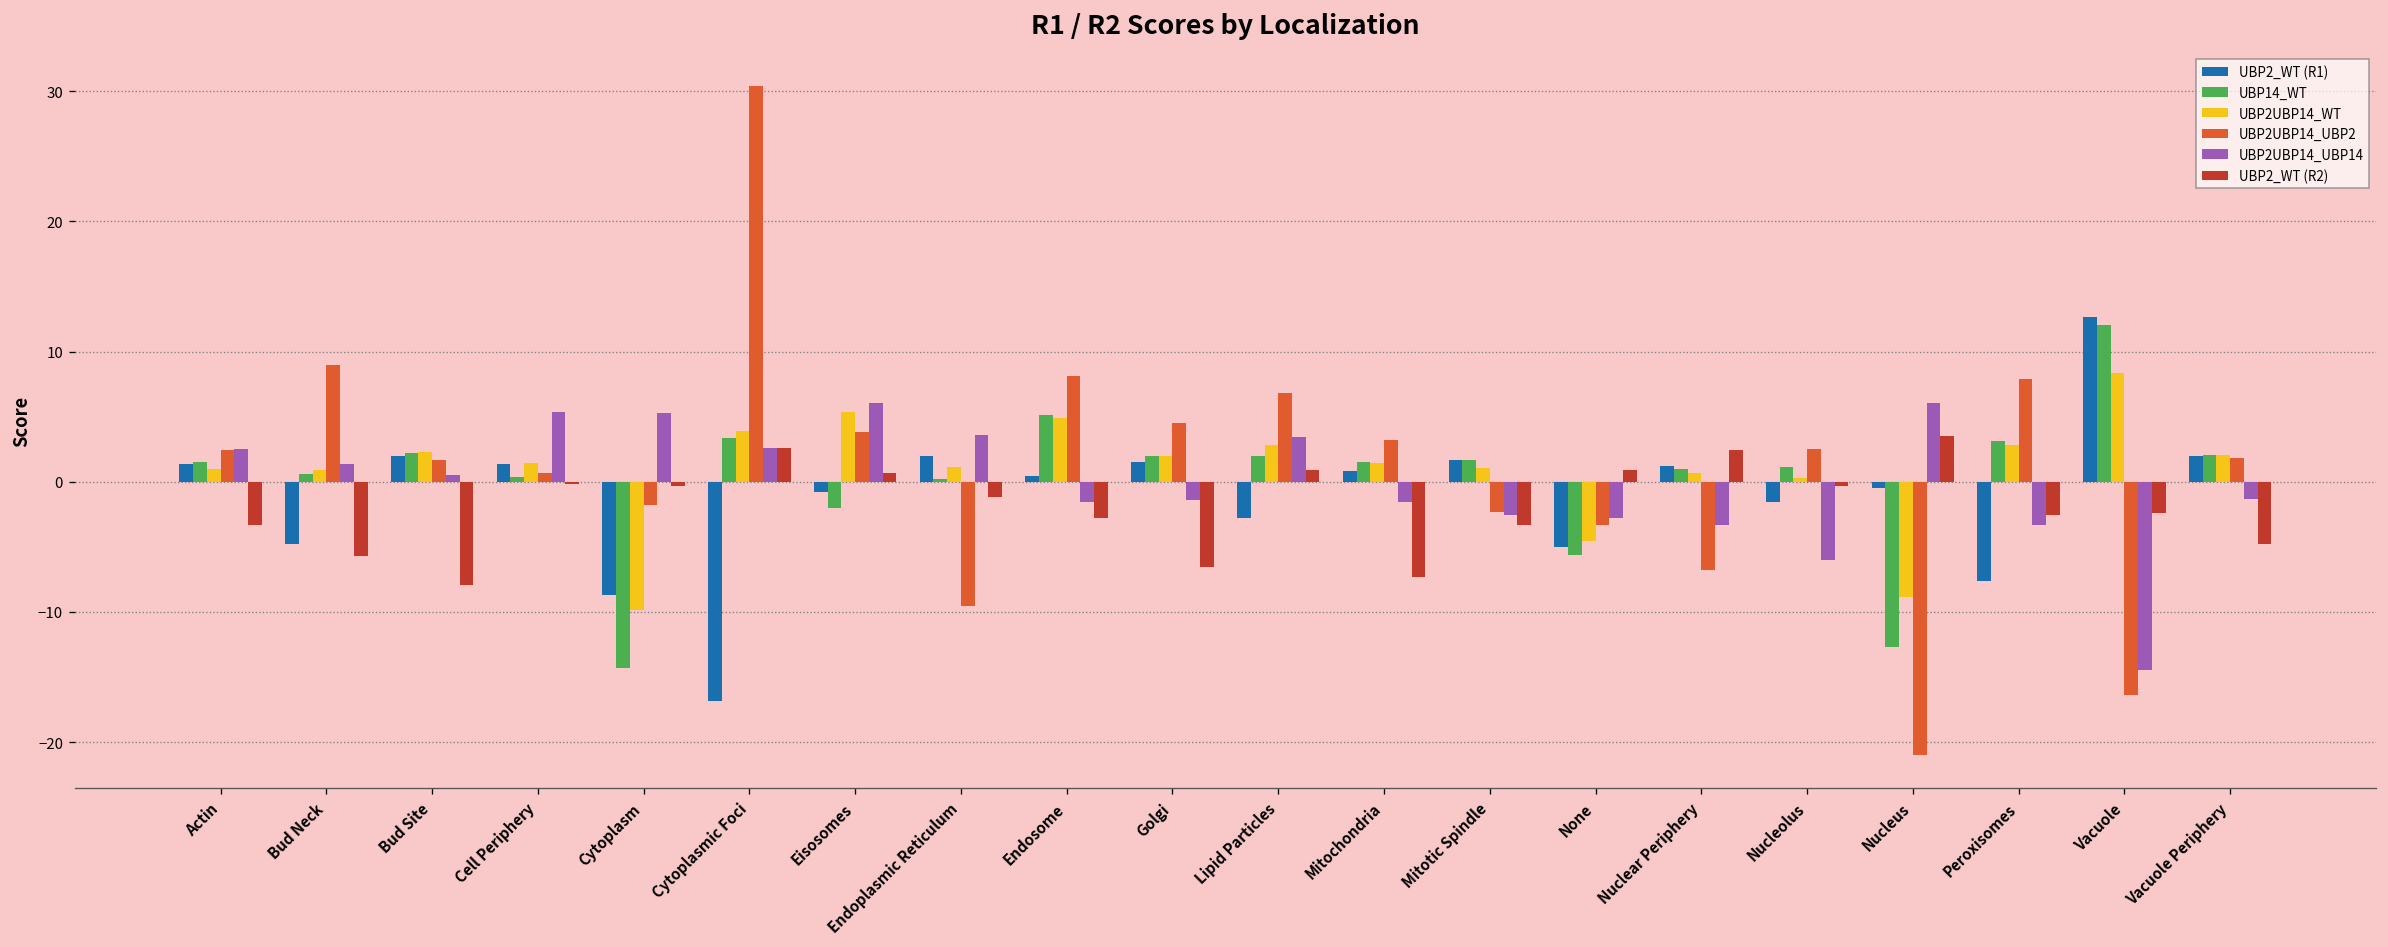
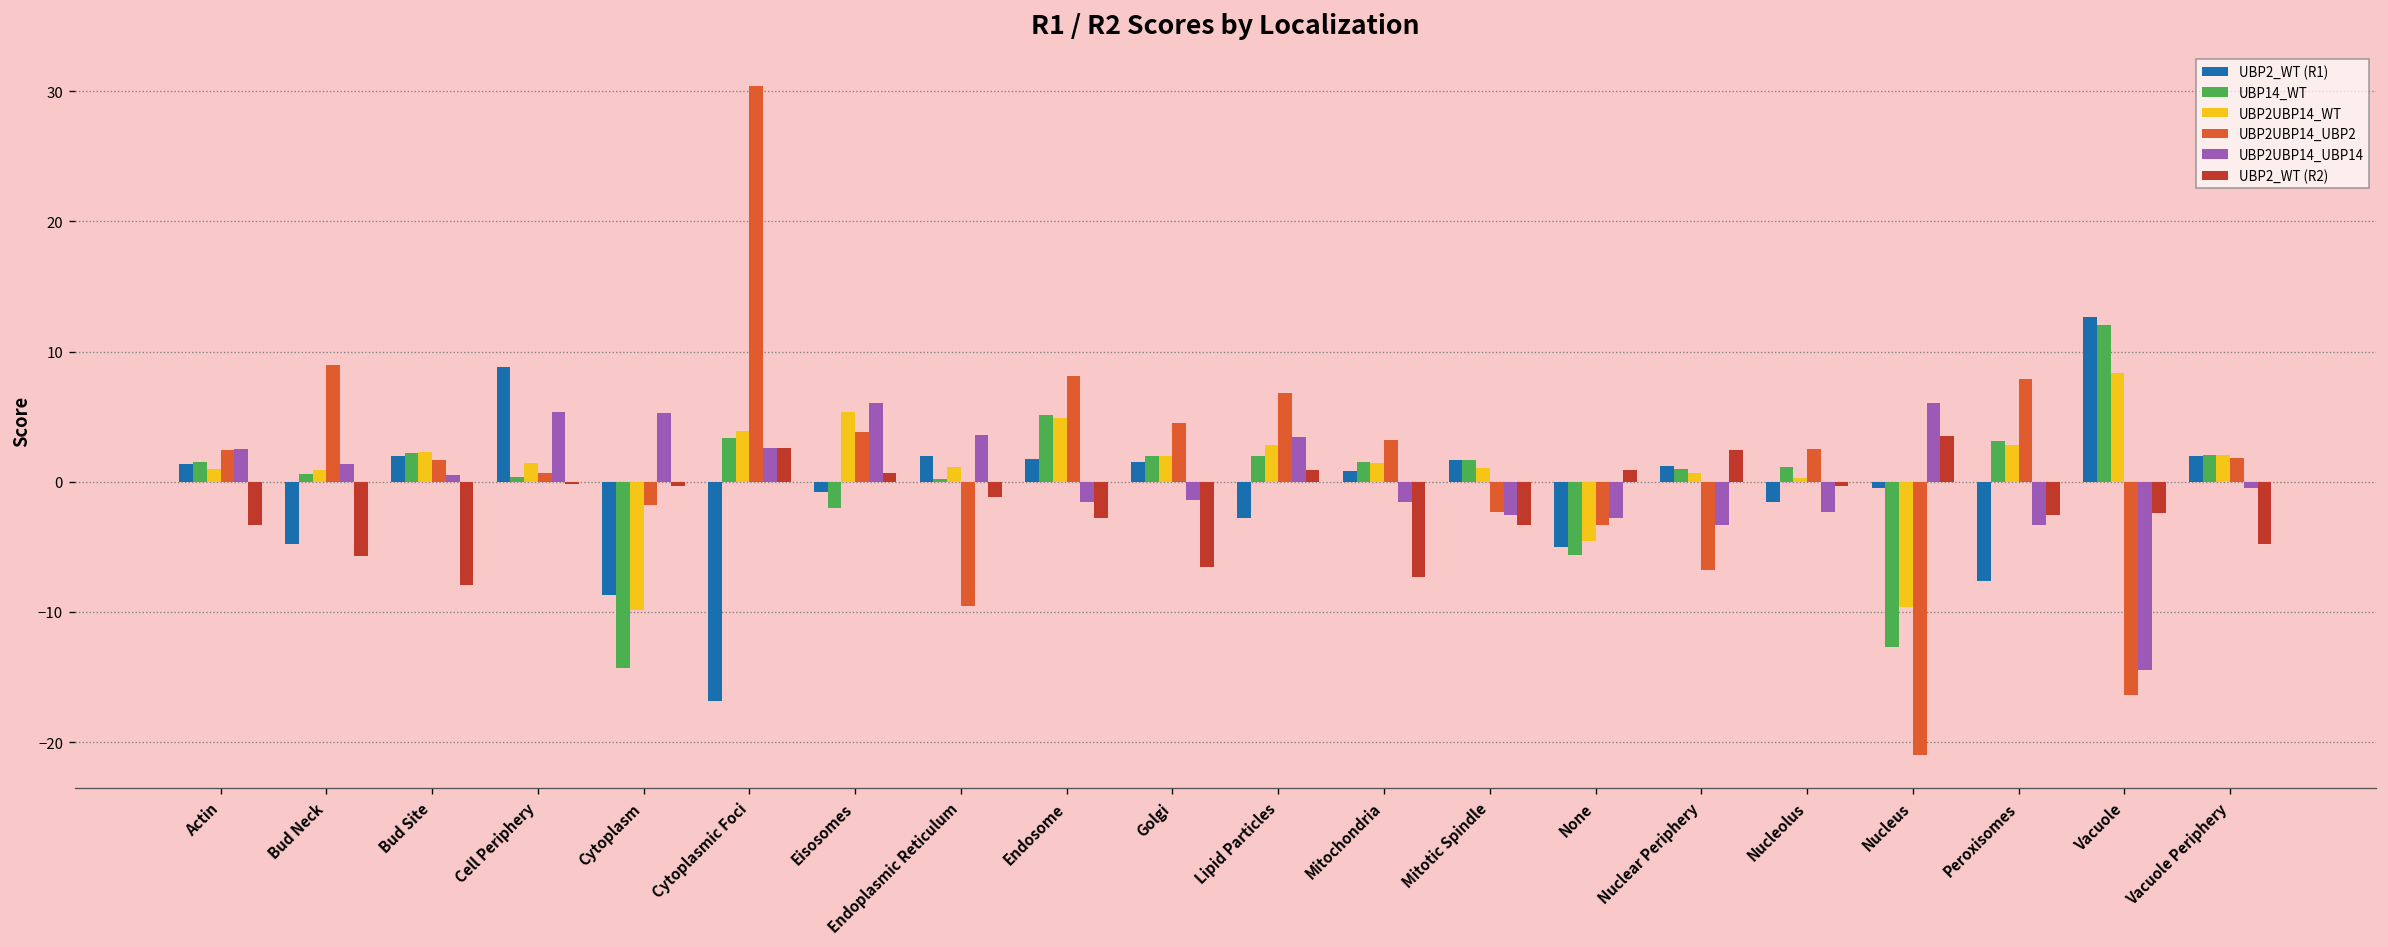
UBP2_WT (R1), Cell Periphery: 1.4 -> 8.8
UBP2_WT (R1), Endosome: 0.5 -> 1.8
UBP2UBP14_UBP14, Nucleolus: -6.0 -> -2.3
UBP2UBP14_WT, Nucleus: -8.8 -> -9.6
UBP2UBP14_UBP14, Vacuole Periphery: -1.3 -> -0.5
